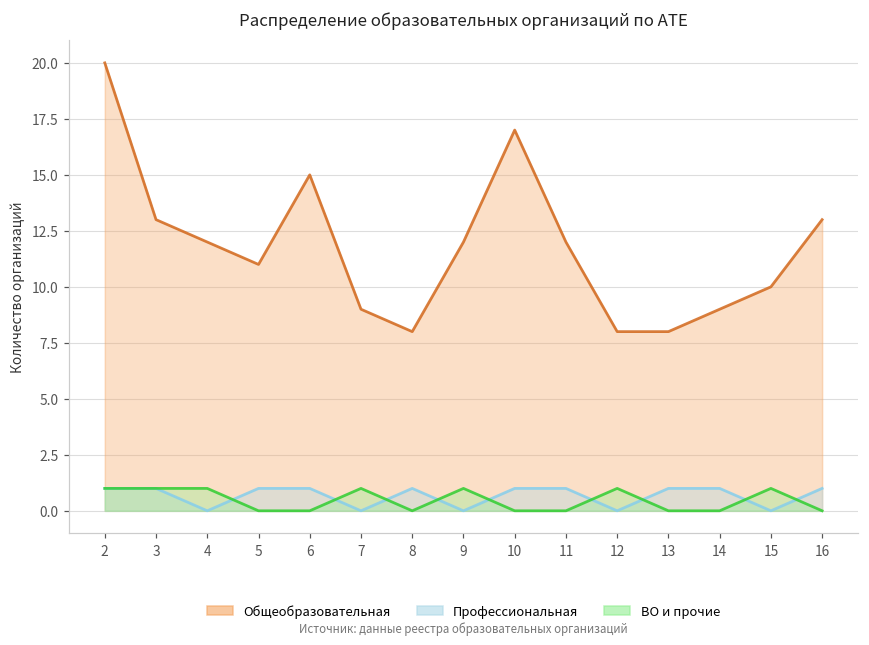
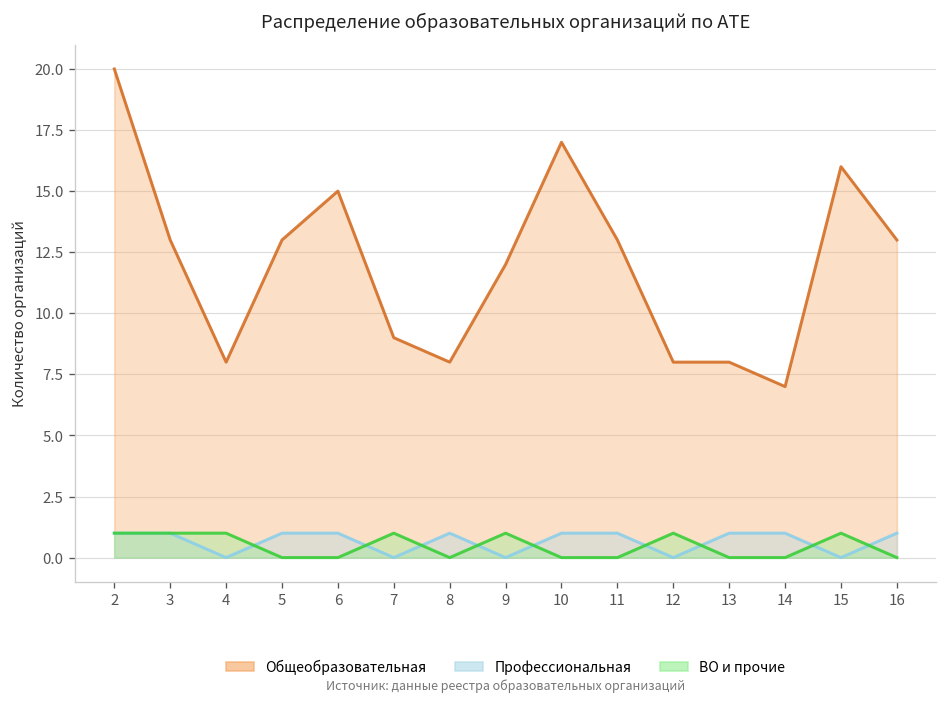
Общеобразовательная, 4: 12 -> 8
Общеобразовательная, 5: 11 -> 13
Общеобразовательная, 11: 12 -> 13
Общеобразовательная, 14: 9 -> 7
Общеобразовательная, 15: 10 -> 16
